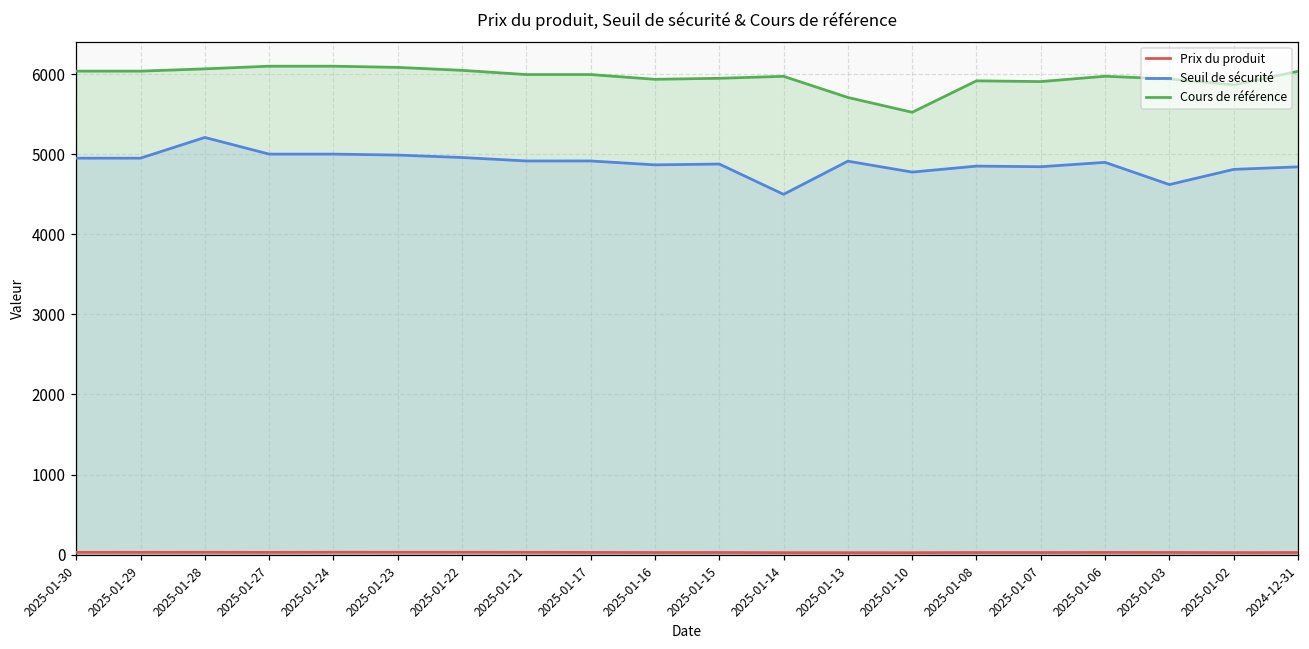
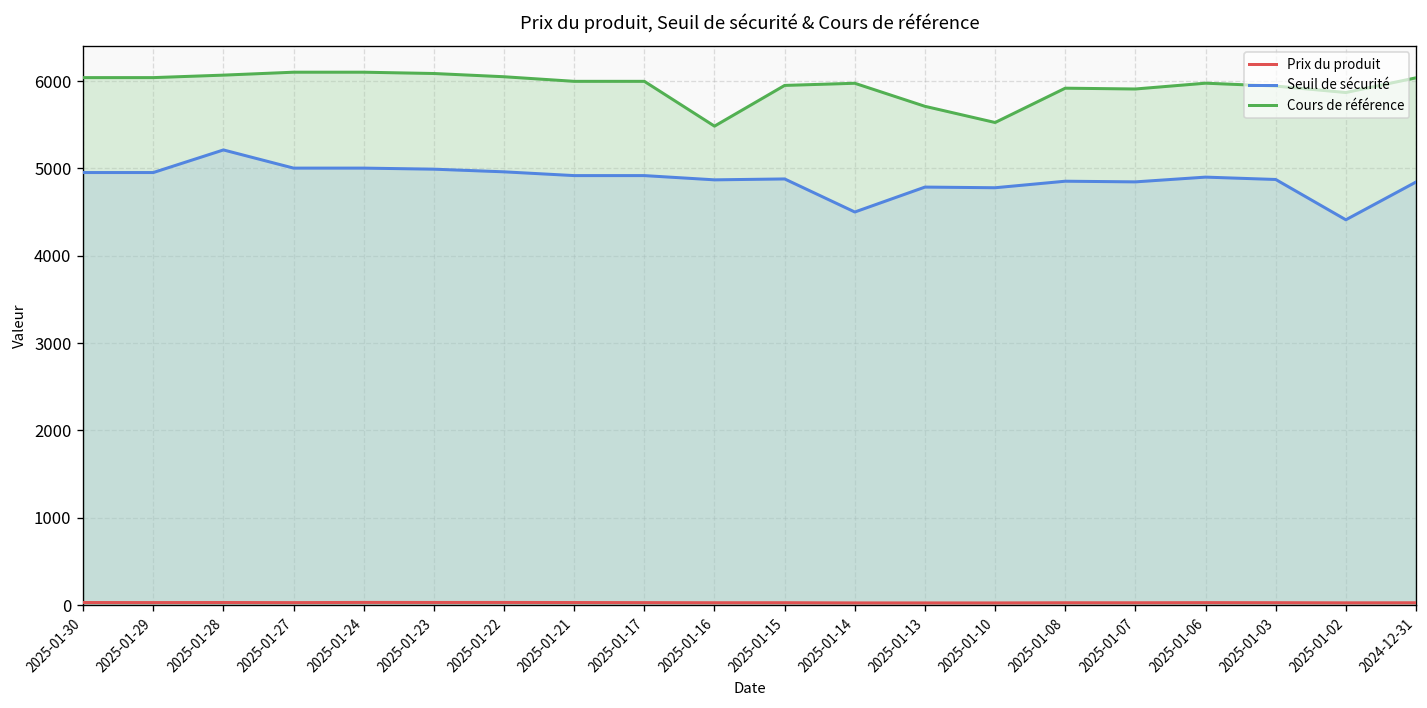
Cours de référence, 2025-01-16: 5900 -> 5500
Seuil de sécurité, 2025-01-13: 4900 -> 4800
Seuil de sécurité, 2025-01-03: 4600 -> 4900
Seuil de sécurité, 2025-01-02: 4800 -> 4400
